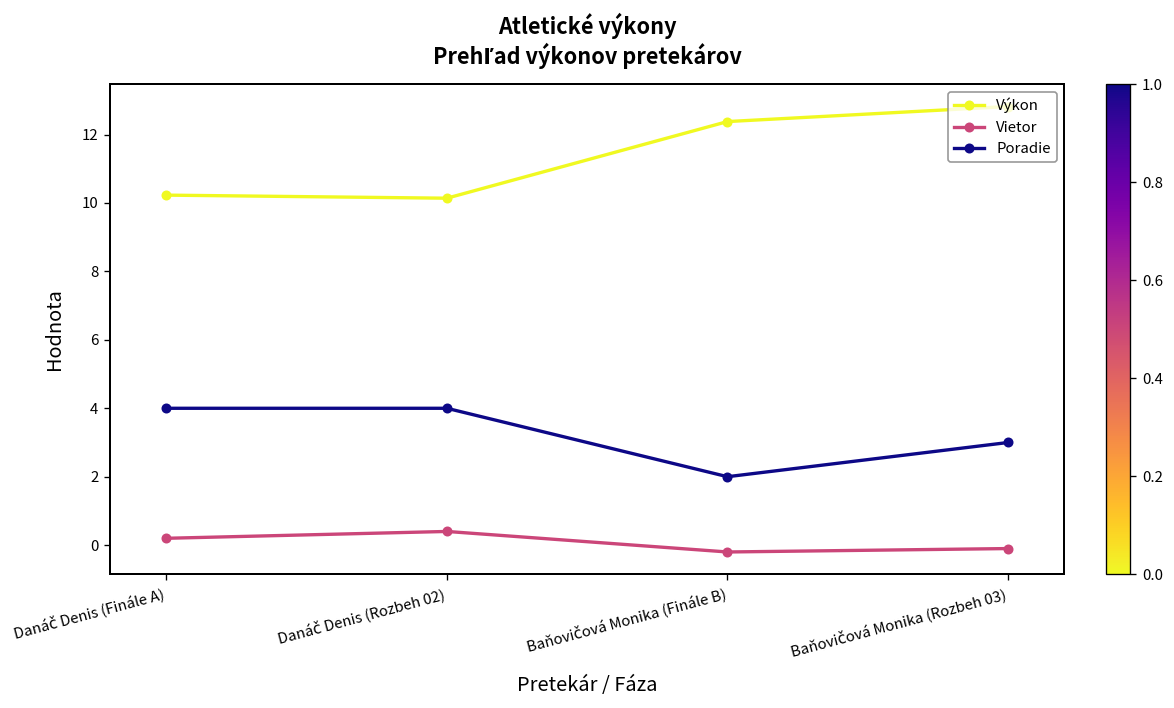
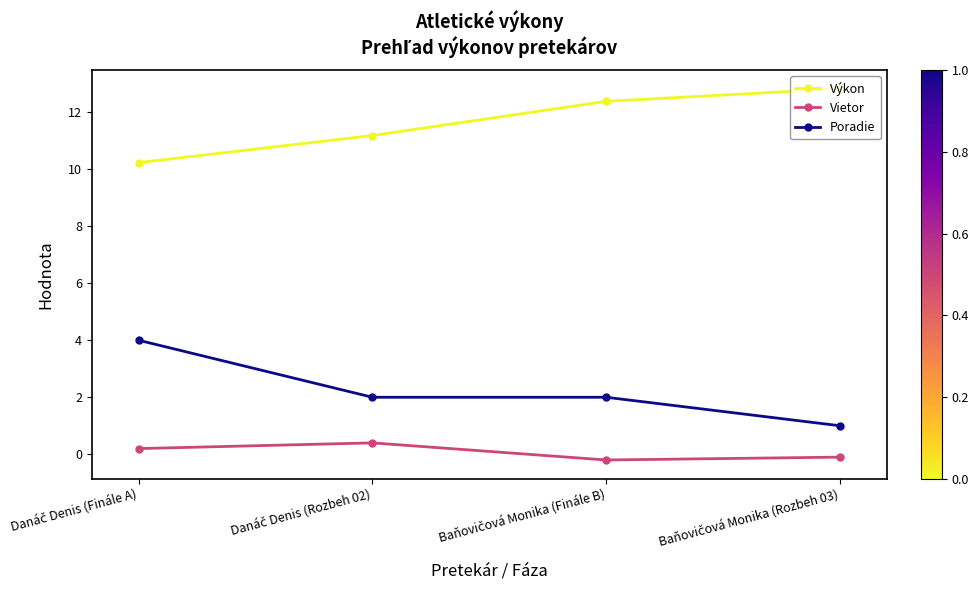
Výkon, Danáč Denis (Rozbeh 02): 10.1 -> 11.2
Poradie, Danáč Denis (Rozbeh 02): 4 -> 2
Poradie, Baňovičová Monika (Rozbeh 03): 3 -> 1
